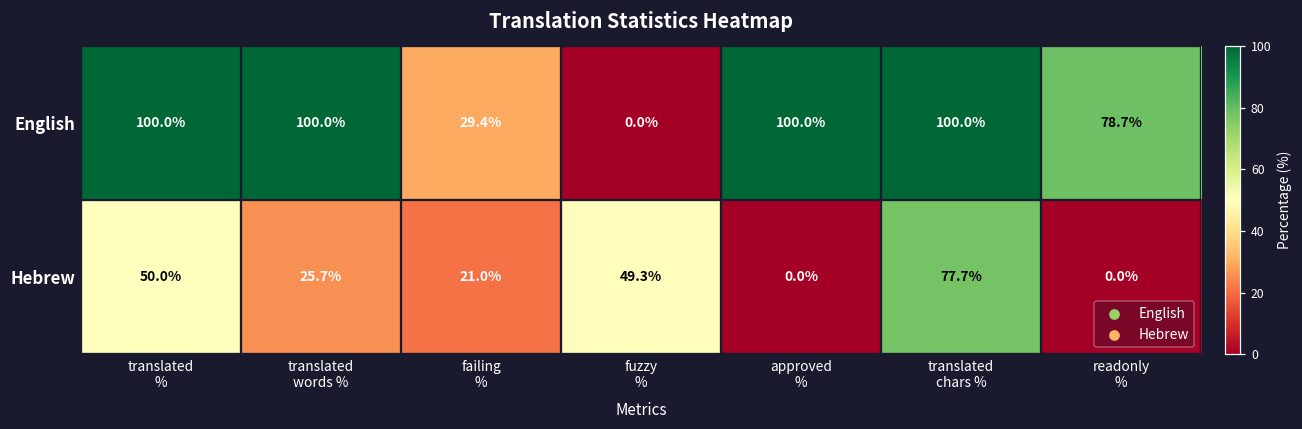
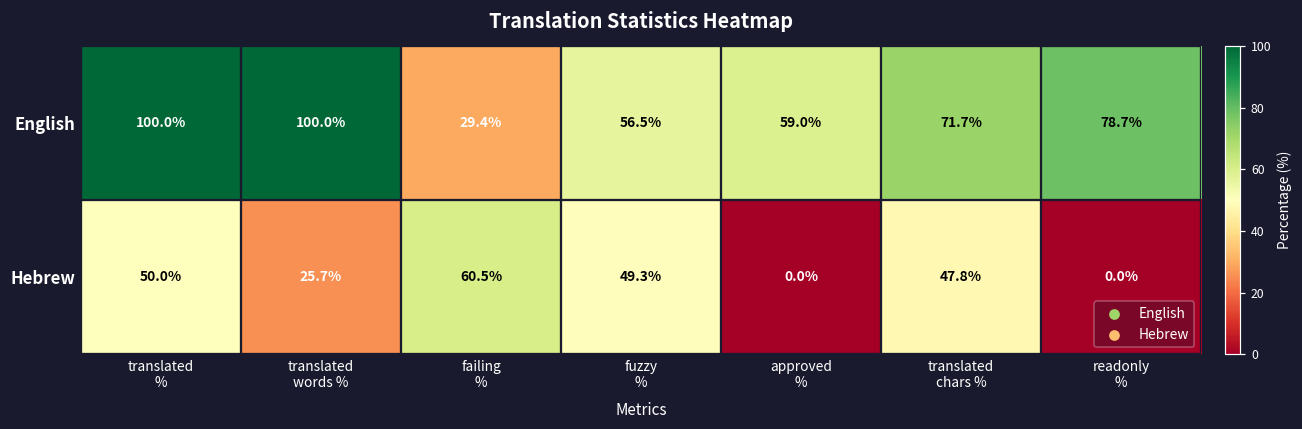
English, fuzzy %: 0.0% -> 56.5%
English, approved %: 100.0% -> 59.0%
English, translated chars %: 100.0% -> 71.7%
Hebrew, failing %: 21.0% -> 60.5%
Hebrew, translated chars %: 77.7% -> 47.8%
